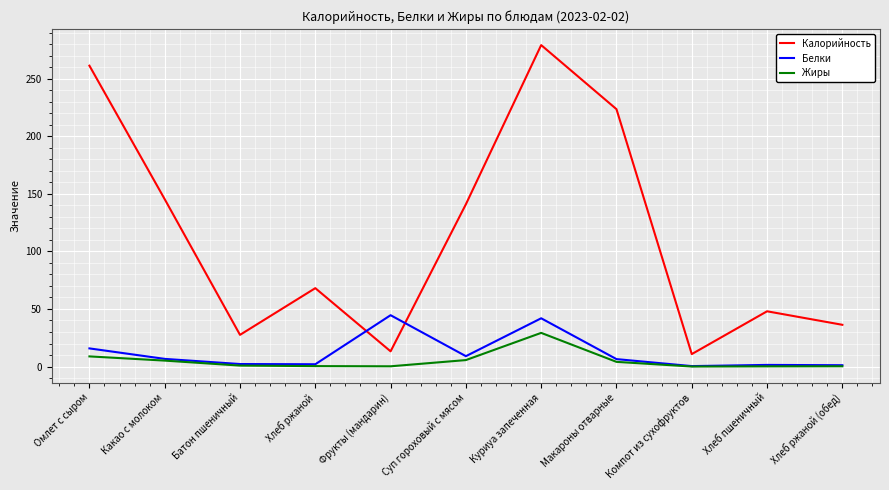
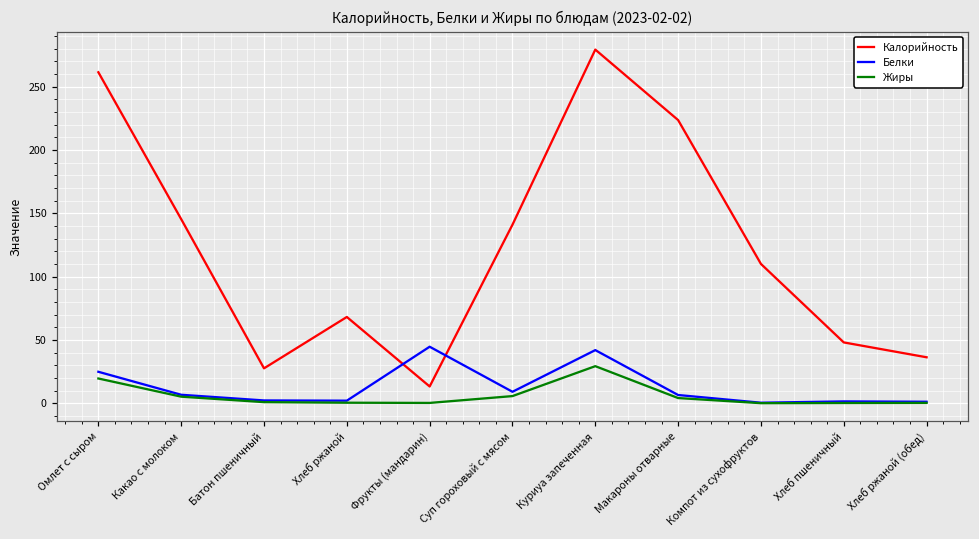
Белки, Омлет с сыром: 16 -> 25
Жиры, Омлет с сыром: 9 -> 20
Калорийность, Компот из сухофруктов: 11 -> 110
